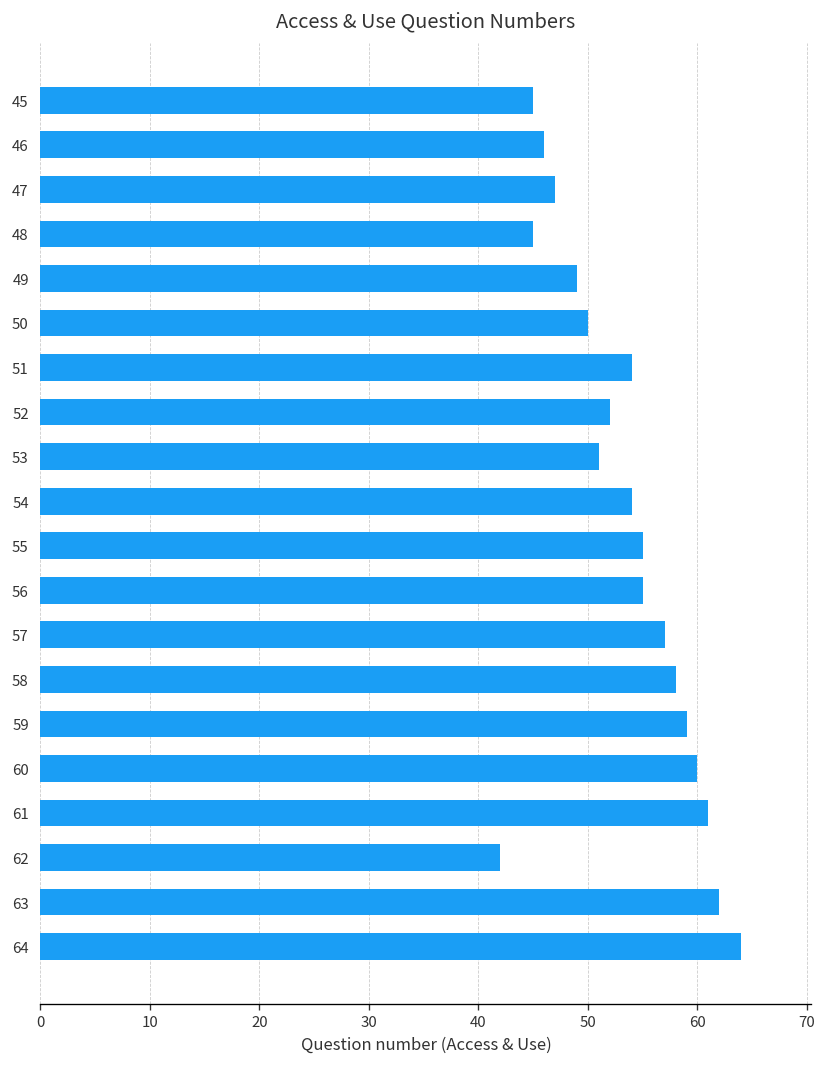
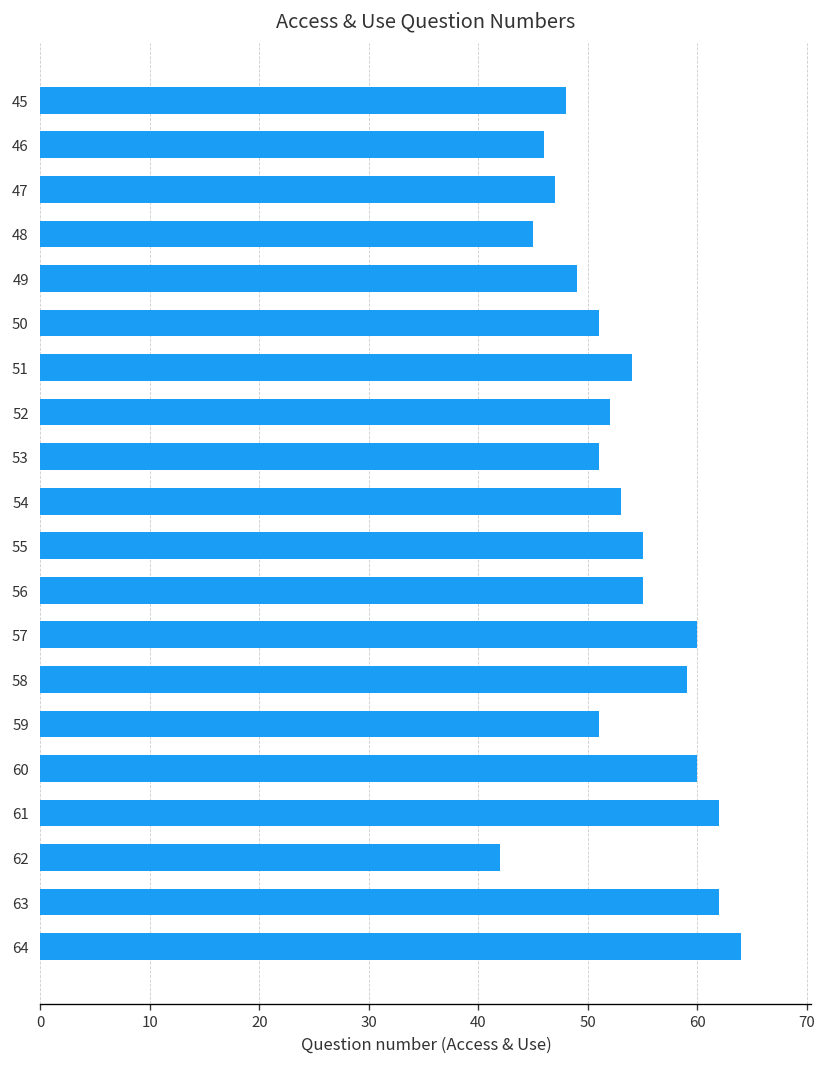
45: 45 -> 48
50: 50 -> 51
54: 54 -> 53
57: 57 -> 60
58: 58 -> 59
59: 59 -> 51
61: 61 -> 62
